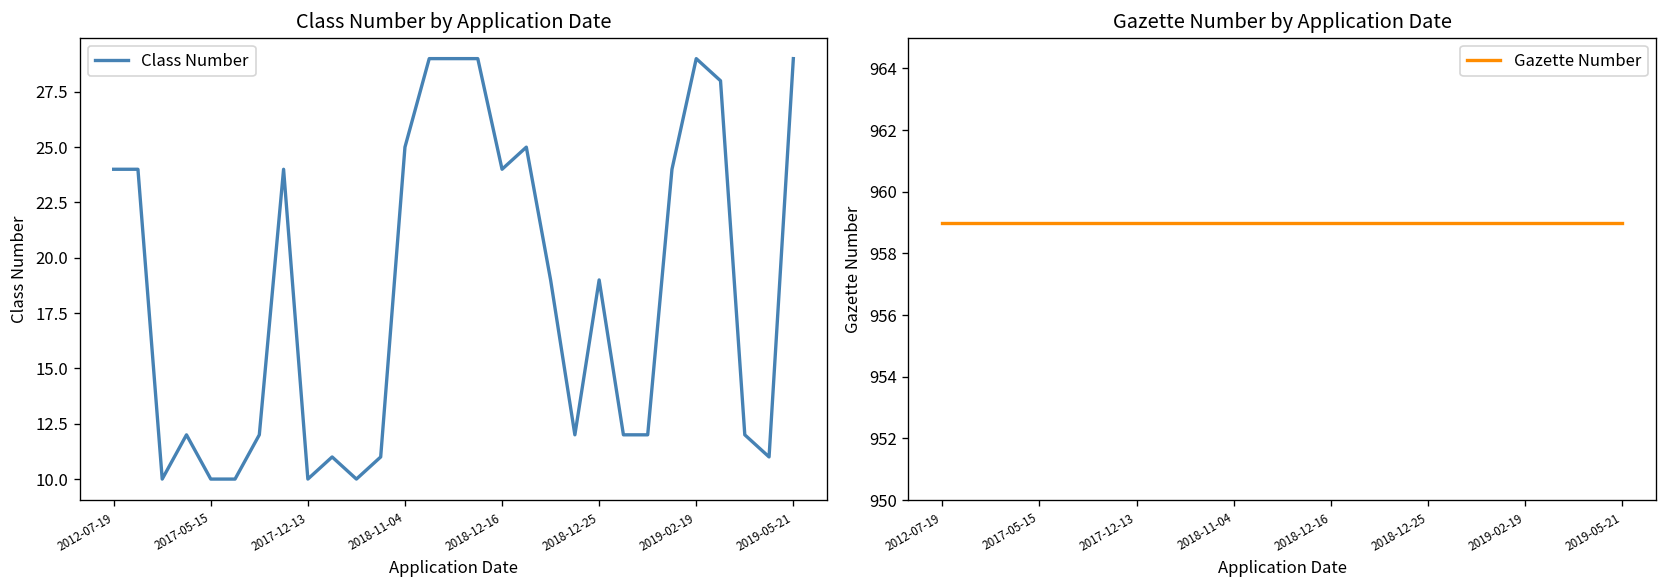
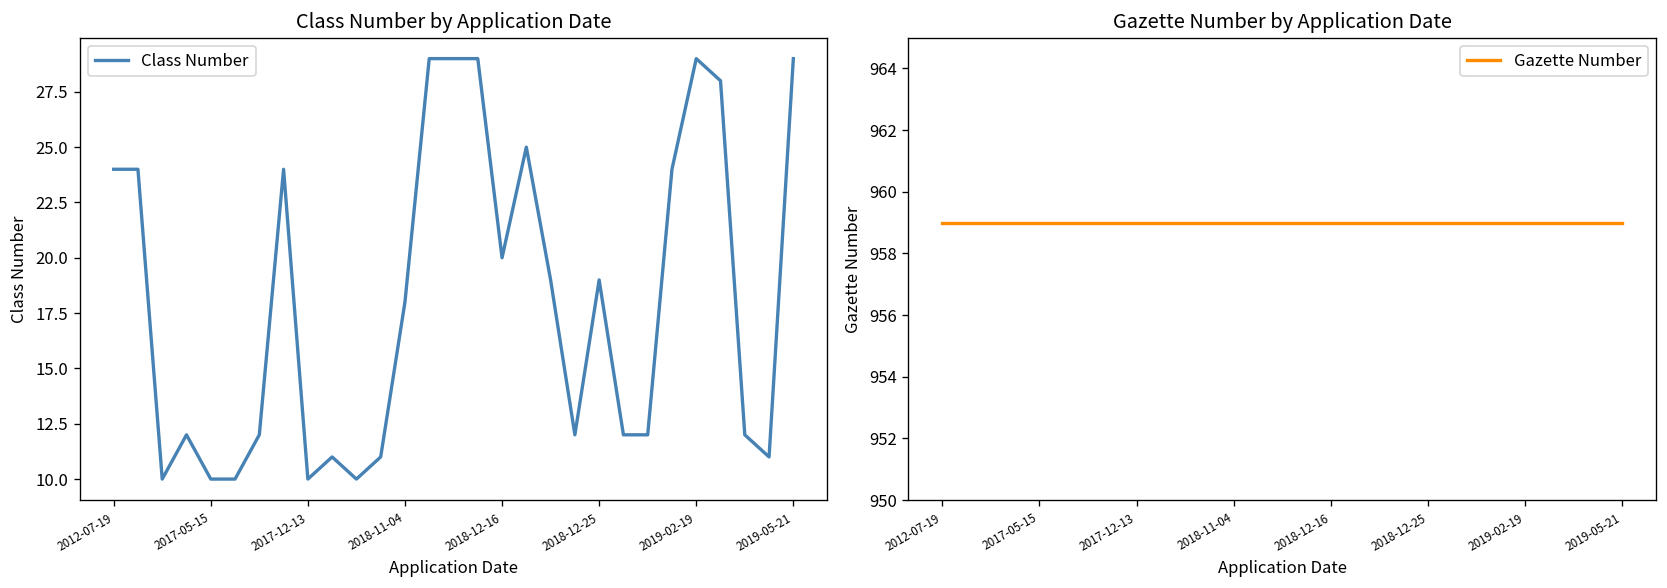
Class Number by Application Date, 2018-11-04: 25 -> 18
Class Number by Application Date, 2018-12-16: 24 -> 20
